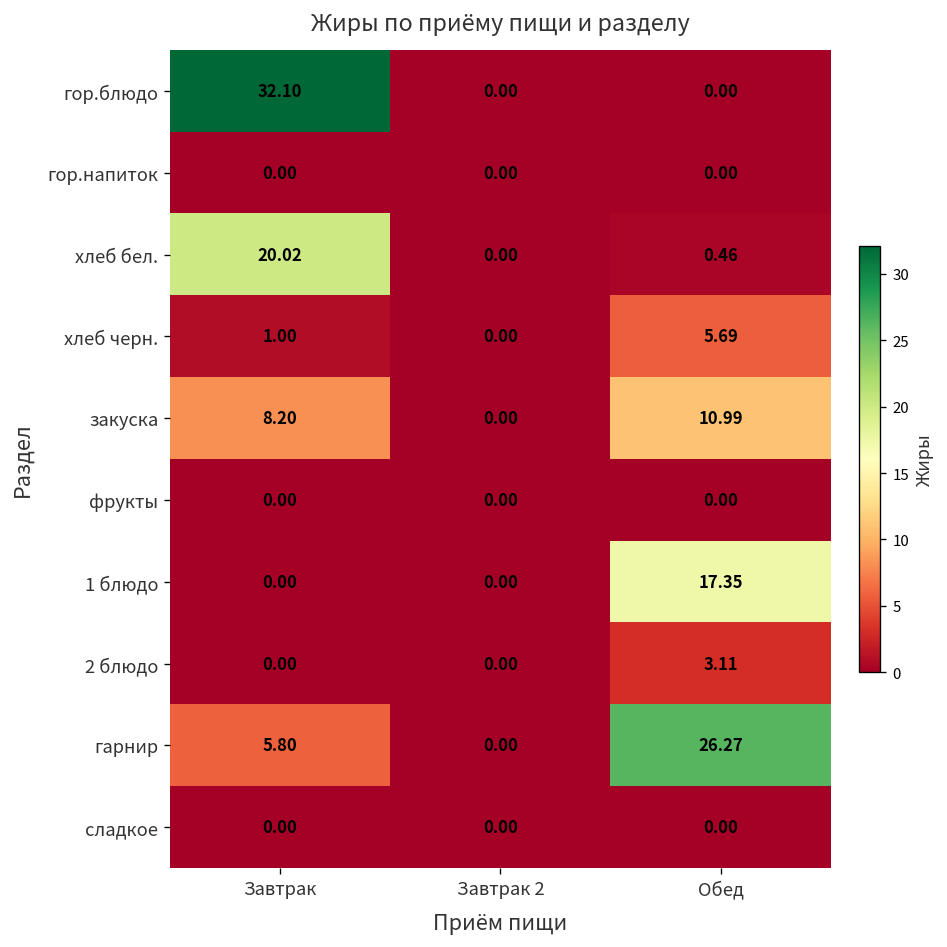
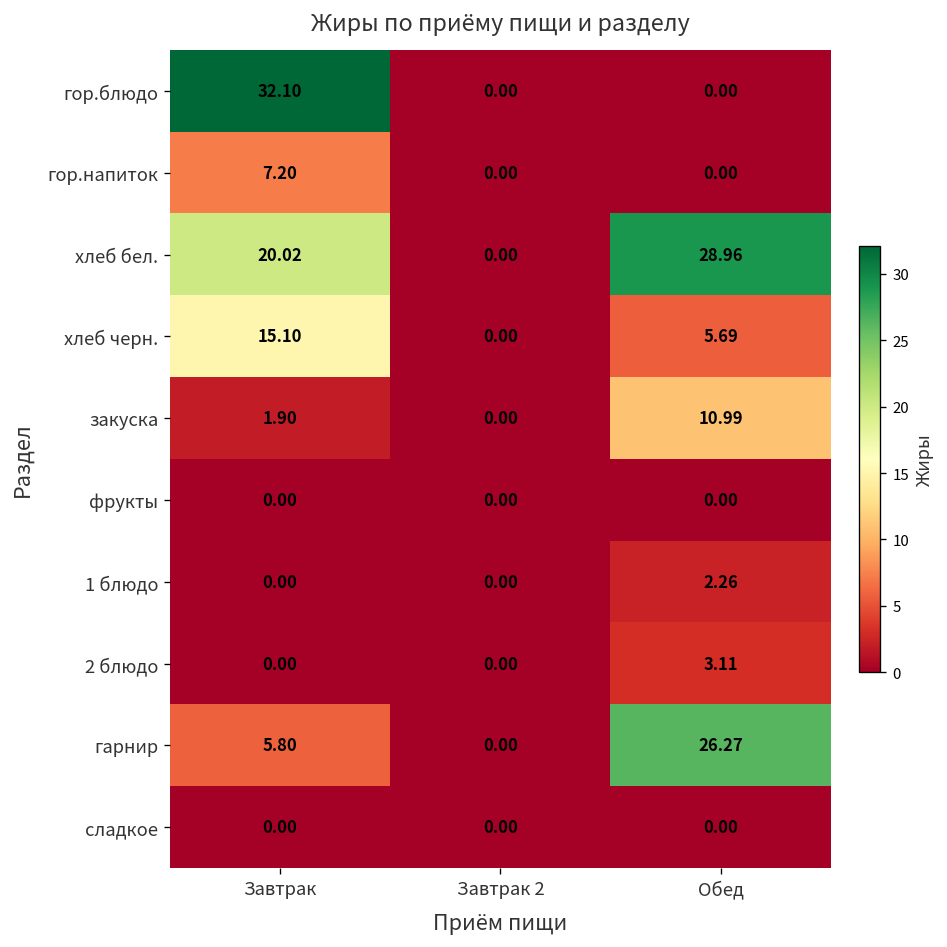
гор.напиток, Завтрак: 0.00 -> 7.20
хлеб бел., Обед: 0.46 -> 28.96
хлеб черн., Завтрак: 1.00 -> 15.10
закуска, Завтрак: 8.20 -> 1.90
1 блюдо, Обед: 17.35 -> 2.26
